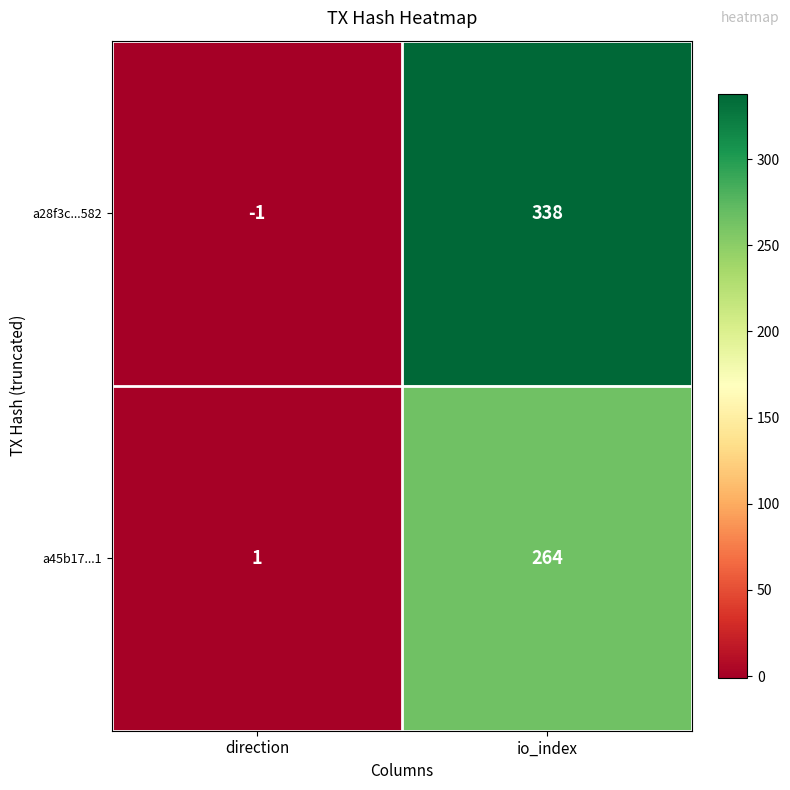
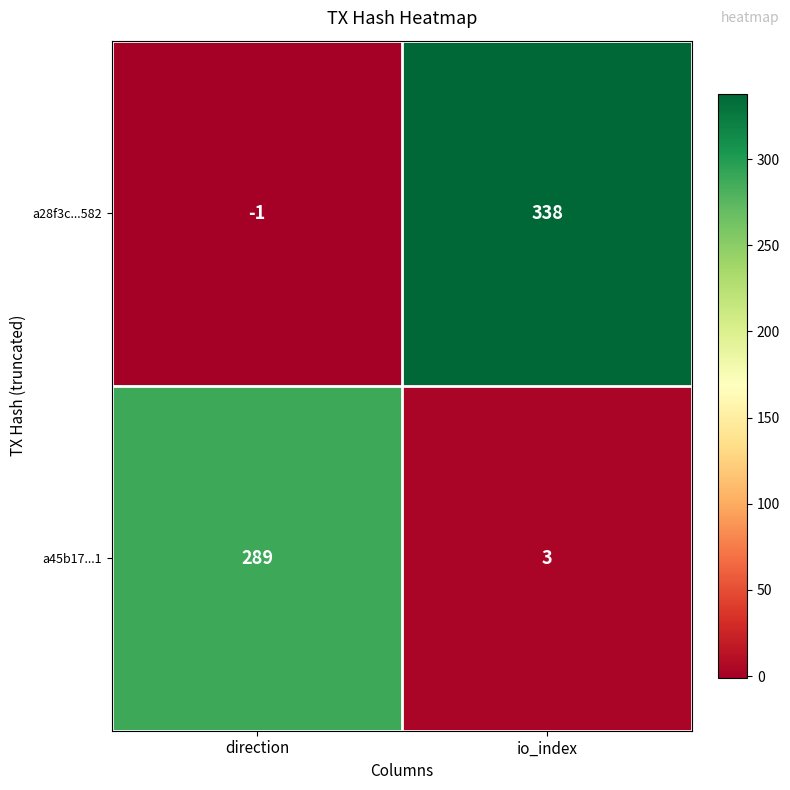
a45b17...1, direction: 1 -> 289
a45b17...1, io_index: 264 -> 3
